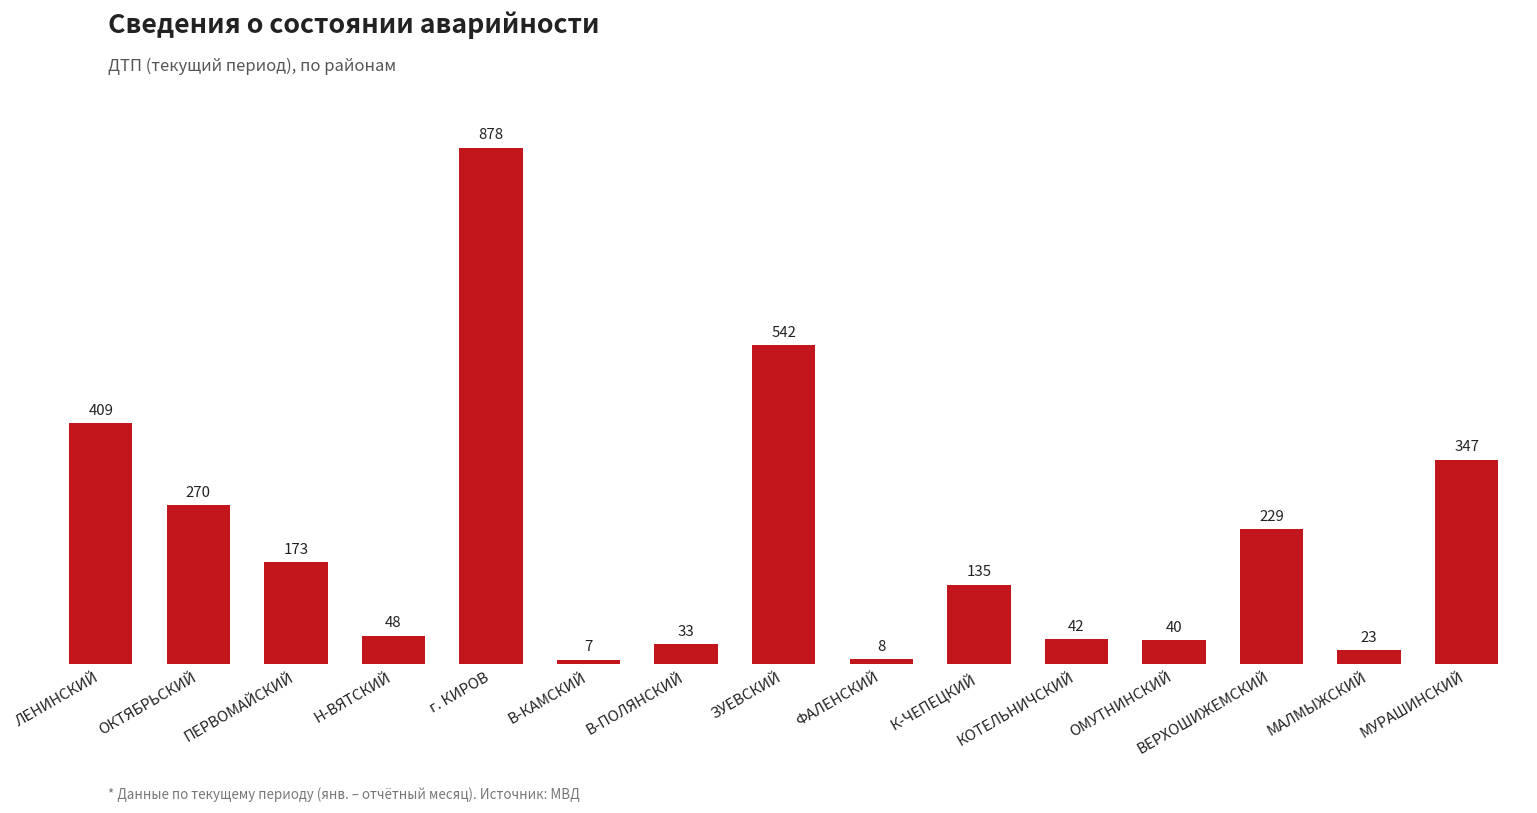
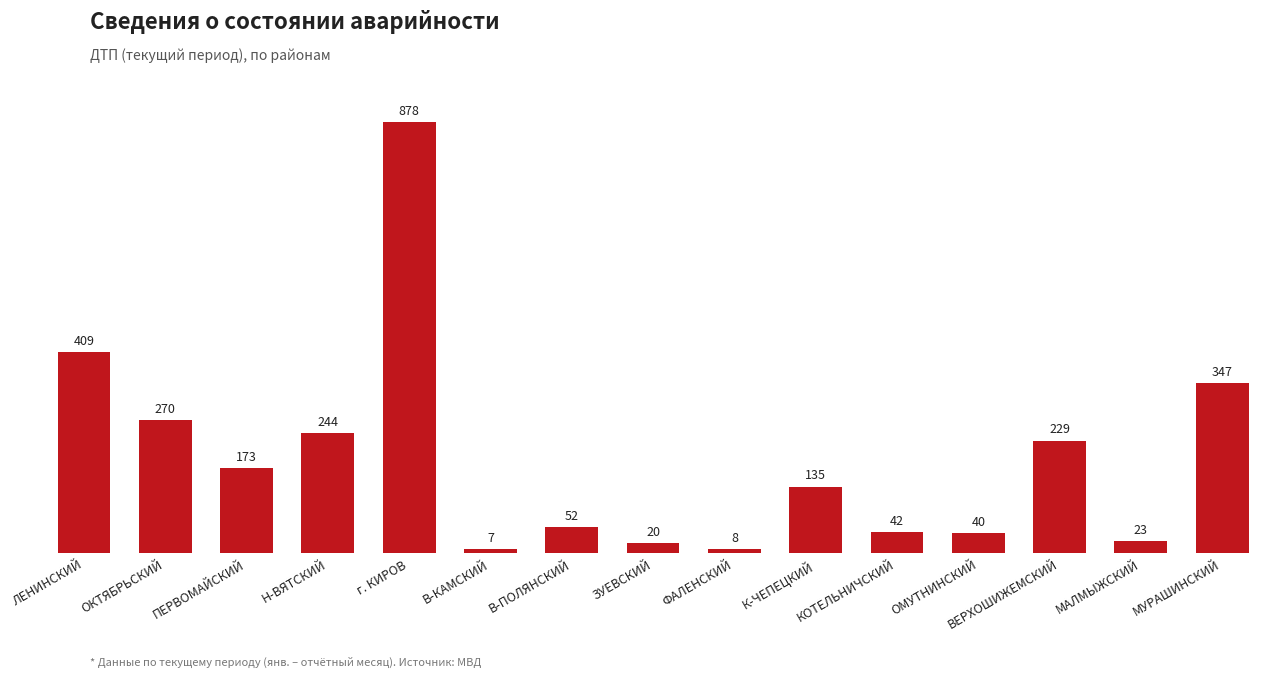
Н-ВЯТСКИЙ: 48 -> 244
В-ПОЛЯНСКИЙ: 33 -> 52
ЗУЕВСКИЙ: 542 -> 20
